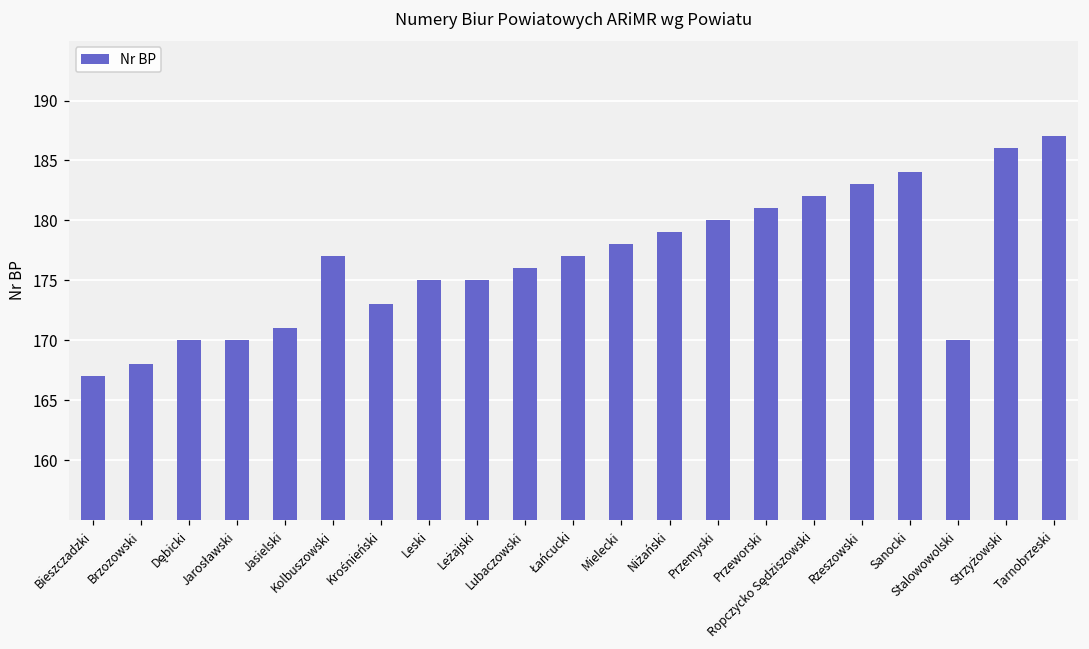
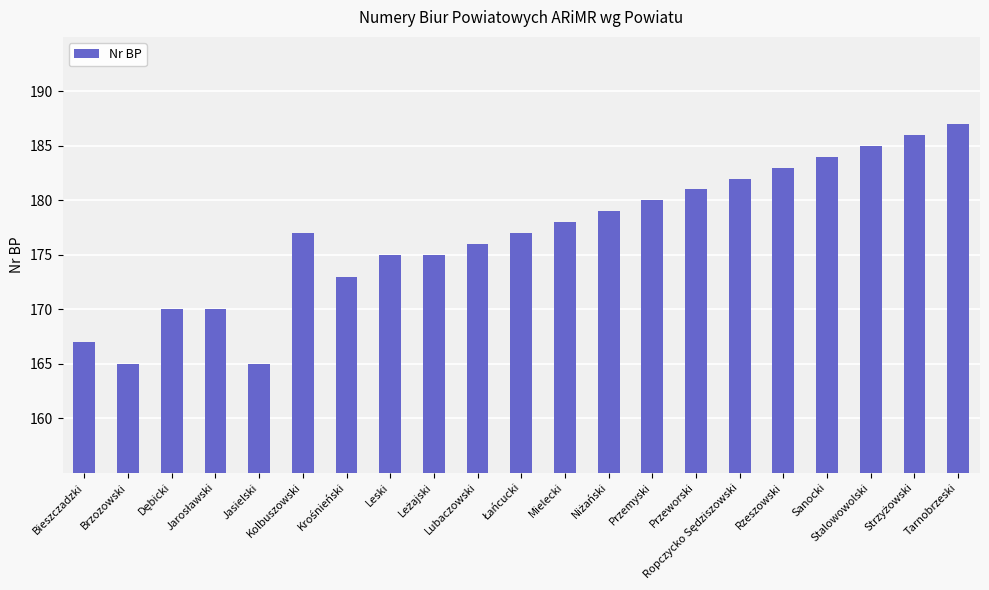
Brzozowski: 168 -> 165
Jasielski: 171 -> 165
Stalowowolski: 170 -> 185
